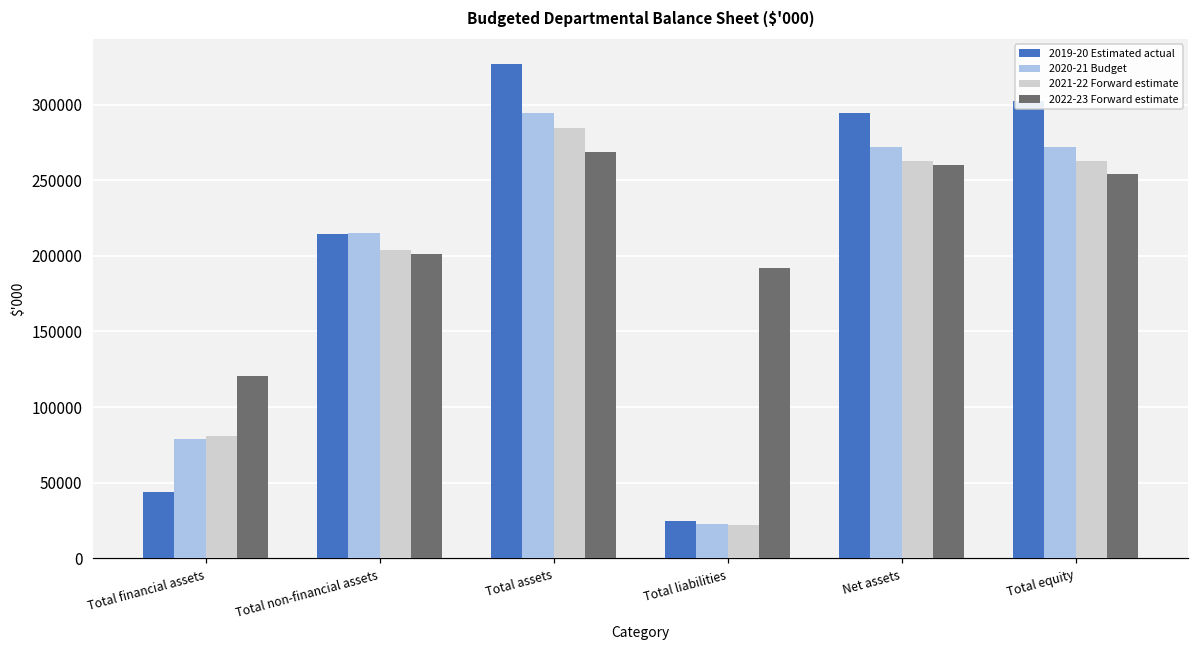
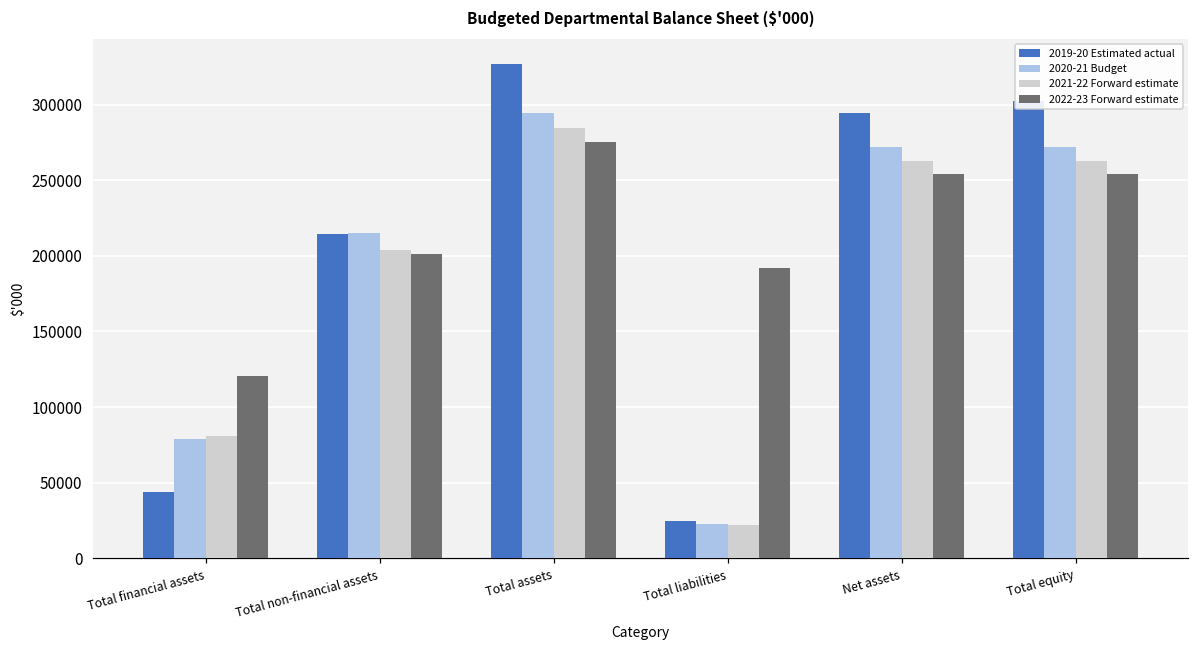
2022-23 Forward estimate, Total assets: 269000 -> 275000
2022-23 Forward estimate, Net assets: 260000 -> 254000
